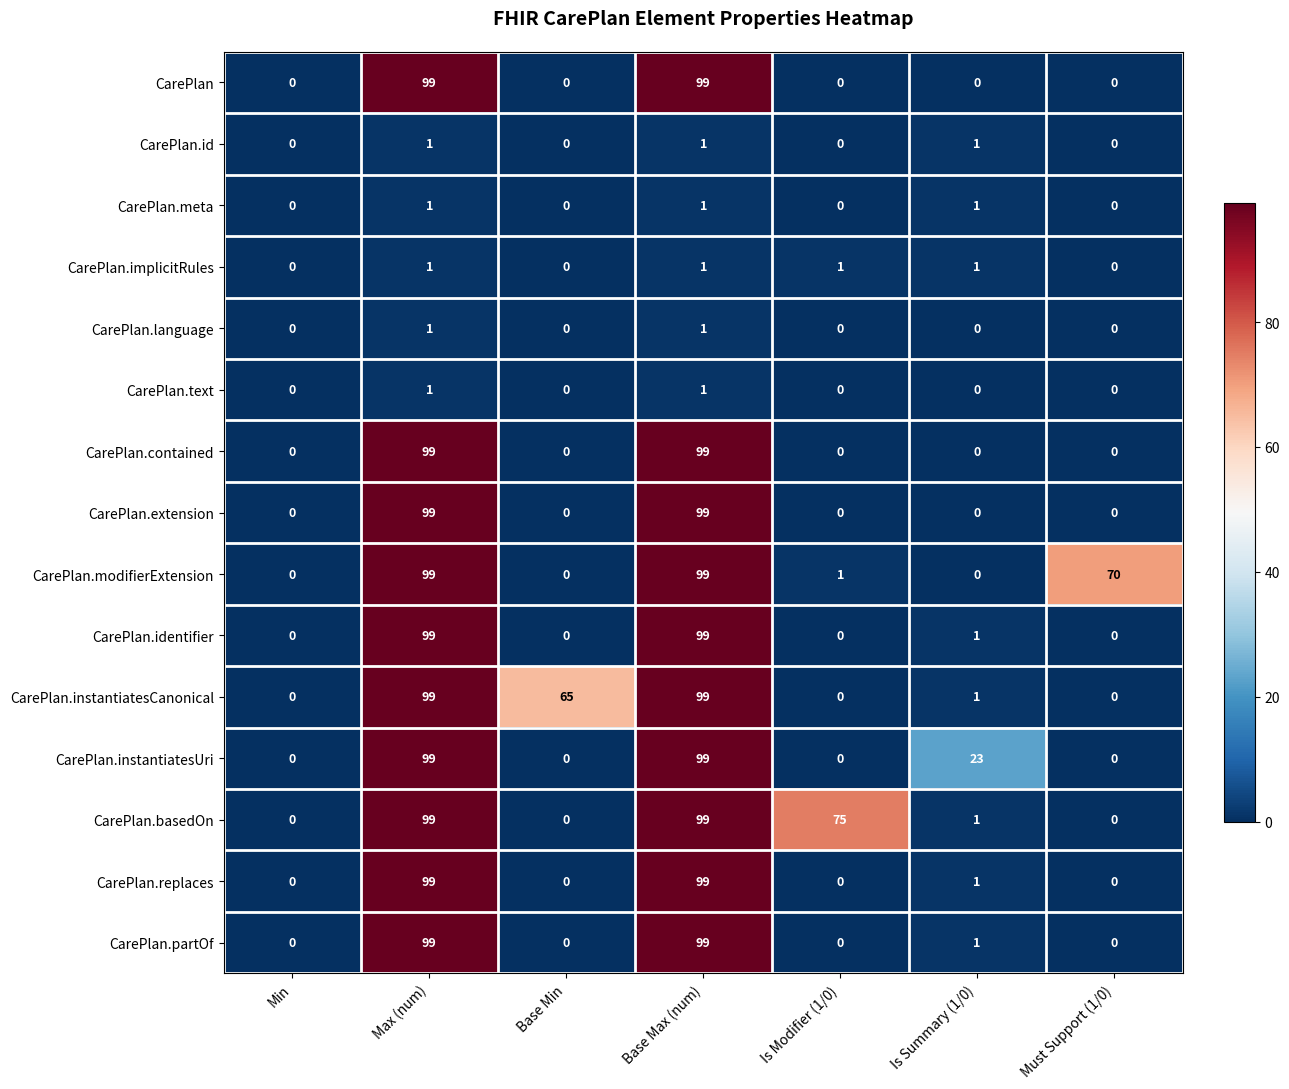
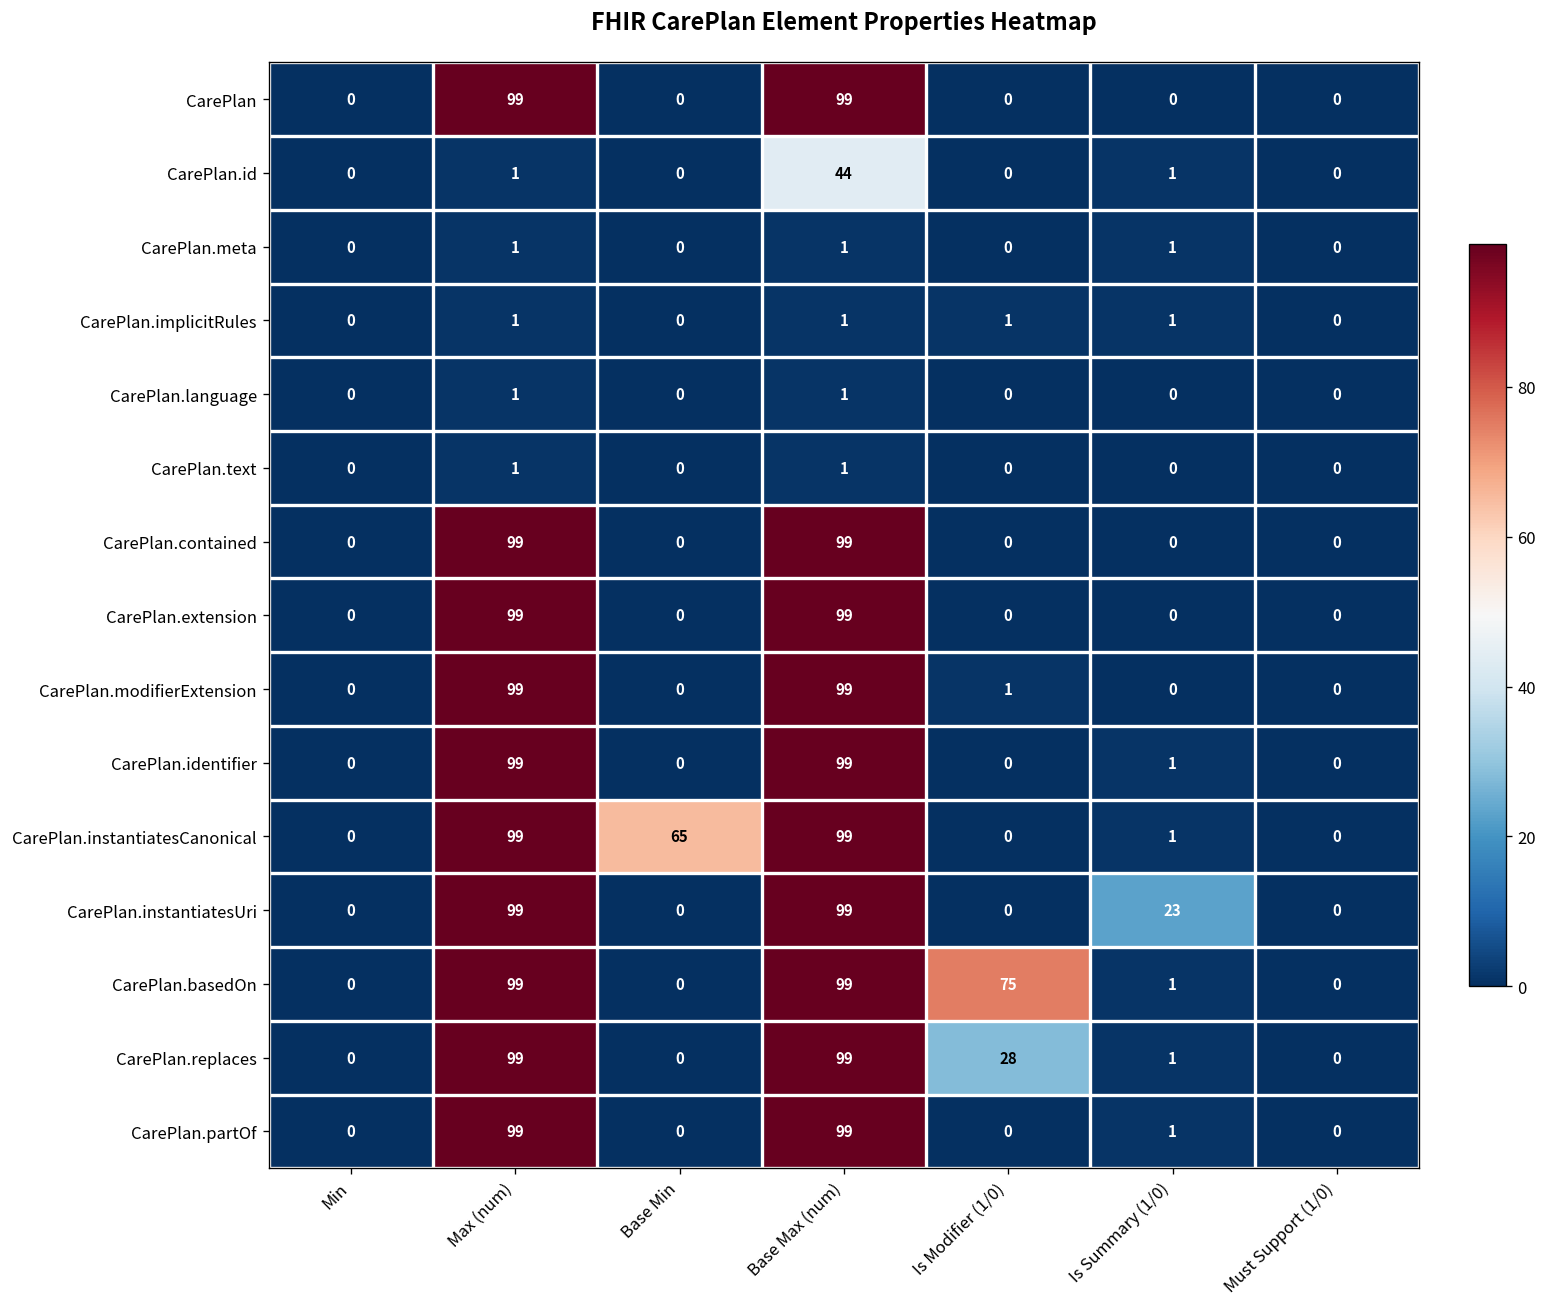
CarePlan.id, Base Max (num): 1 -> 44
CarePlan.modifierExtension, Must Support (1/0): 70 -> 0
CarePlan.replaces, Is Modifier (1/0): 0 -> 28
